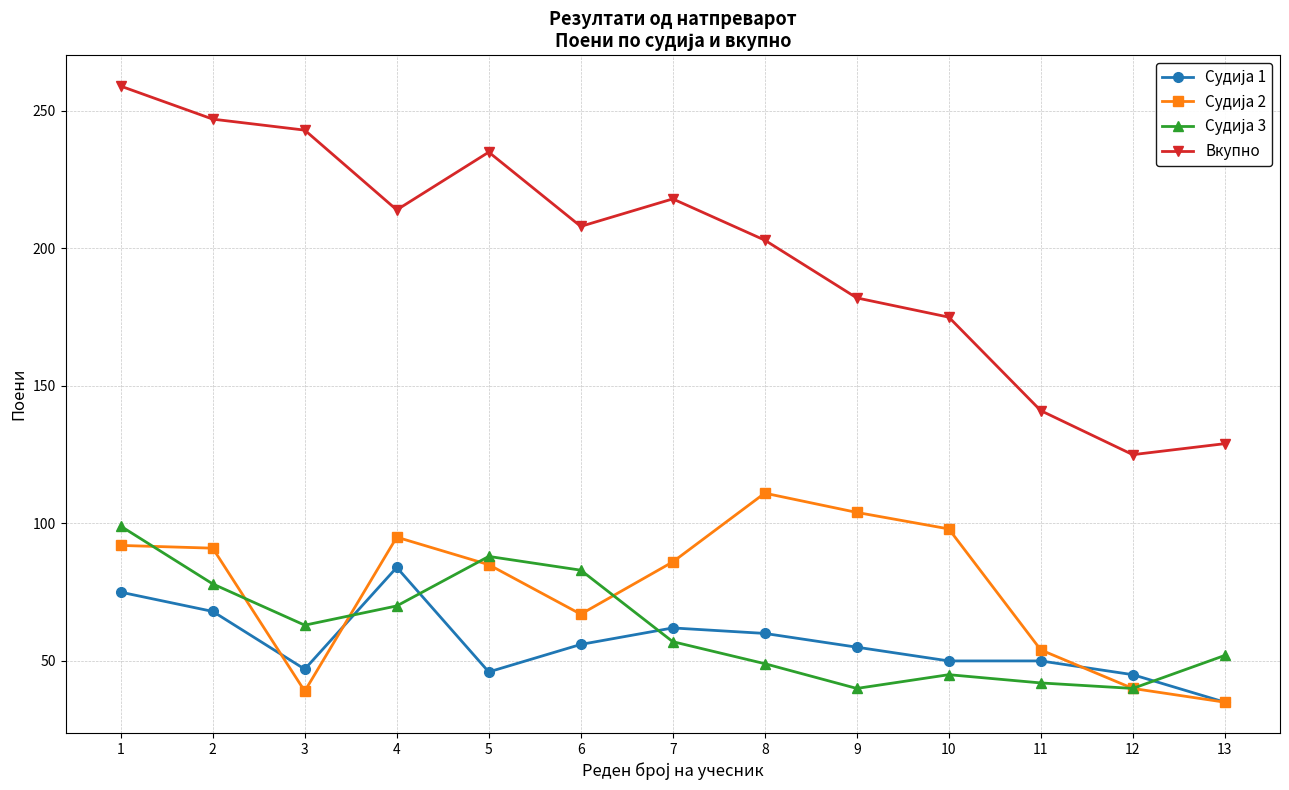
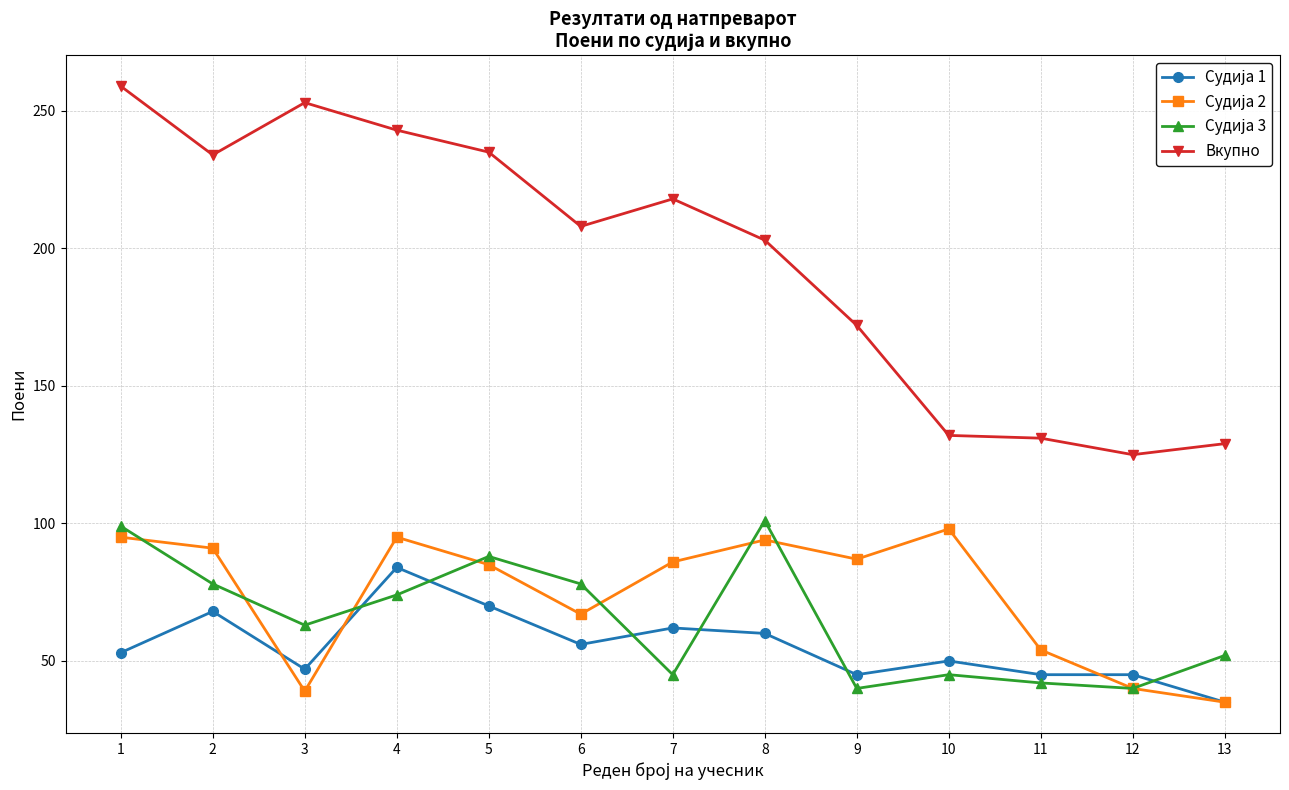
Судија 1, 1: 75 -> 53
Судија 2, 1: 92 -> 95
Вкупно, 2: 247 -> 234
Вкупно, 3: 243 -> 253
Судија 3, 4: 70 -> 74
Вкупно, 4: 214 -> 243
Судија 1, 5: 46 -> 70
Судија 3, 6: 83 -> 78
Судија 3, 7: 57 -> 45
Судија 2, 8: 111 -> 94
Судија 3, 8: 49 -> 101
Судија 1, 9: 55 -> 45
Судија 2, 9: 104 -> 87
Вкупно, 9: 182 -> 172
Вкупно, 10: 175 -> 132
Судија 1, 11: 50 -> 45
Вкупно, 11: 141 -> 131
